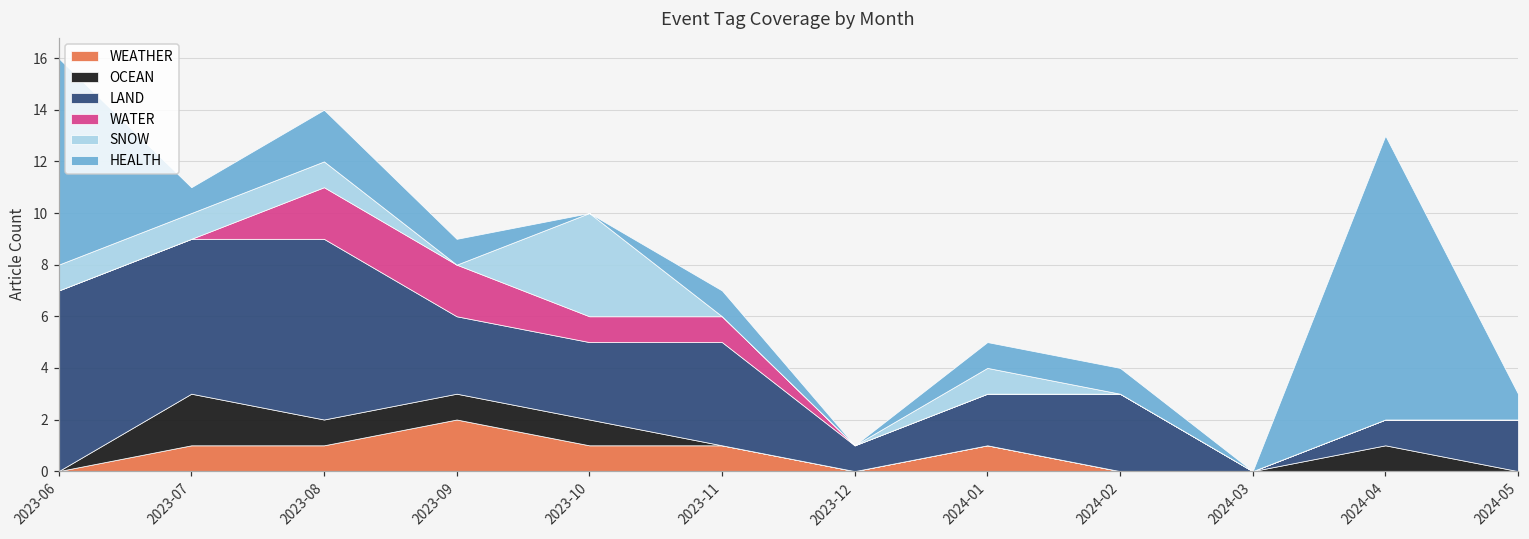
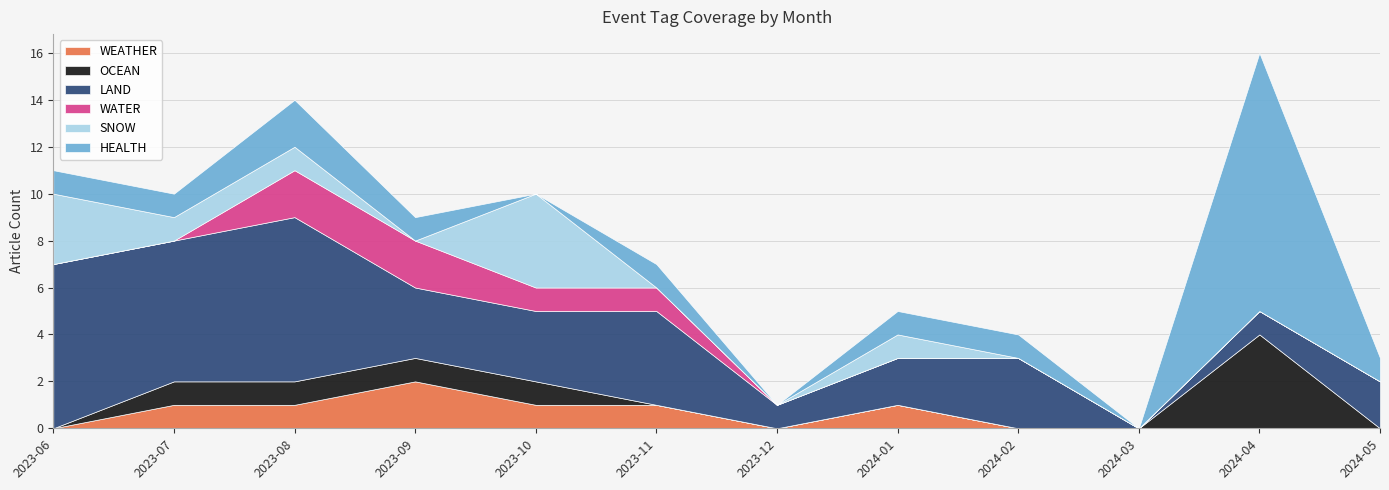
SNOW, 2023-06: 1 -> 3
HEALTH, 2023-06: 8 -> 1
OCEAN, 2023-07: 2 -> 1
OCEAN, 2024-04: 1 -> 4
